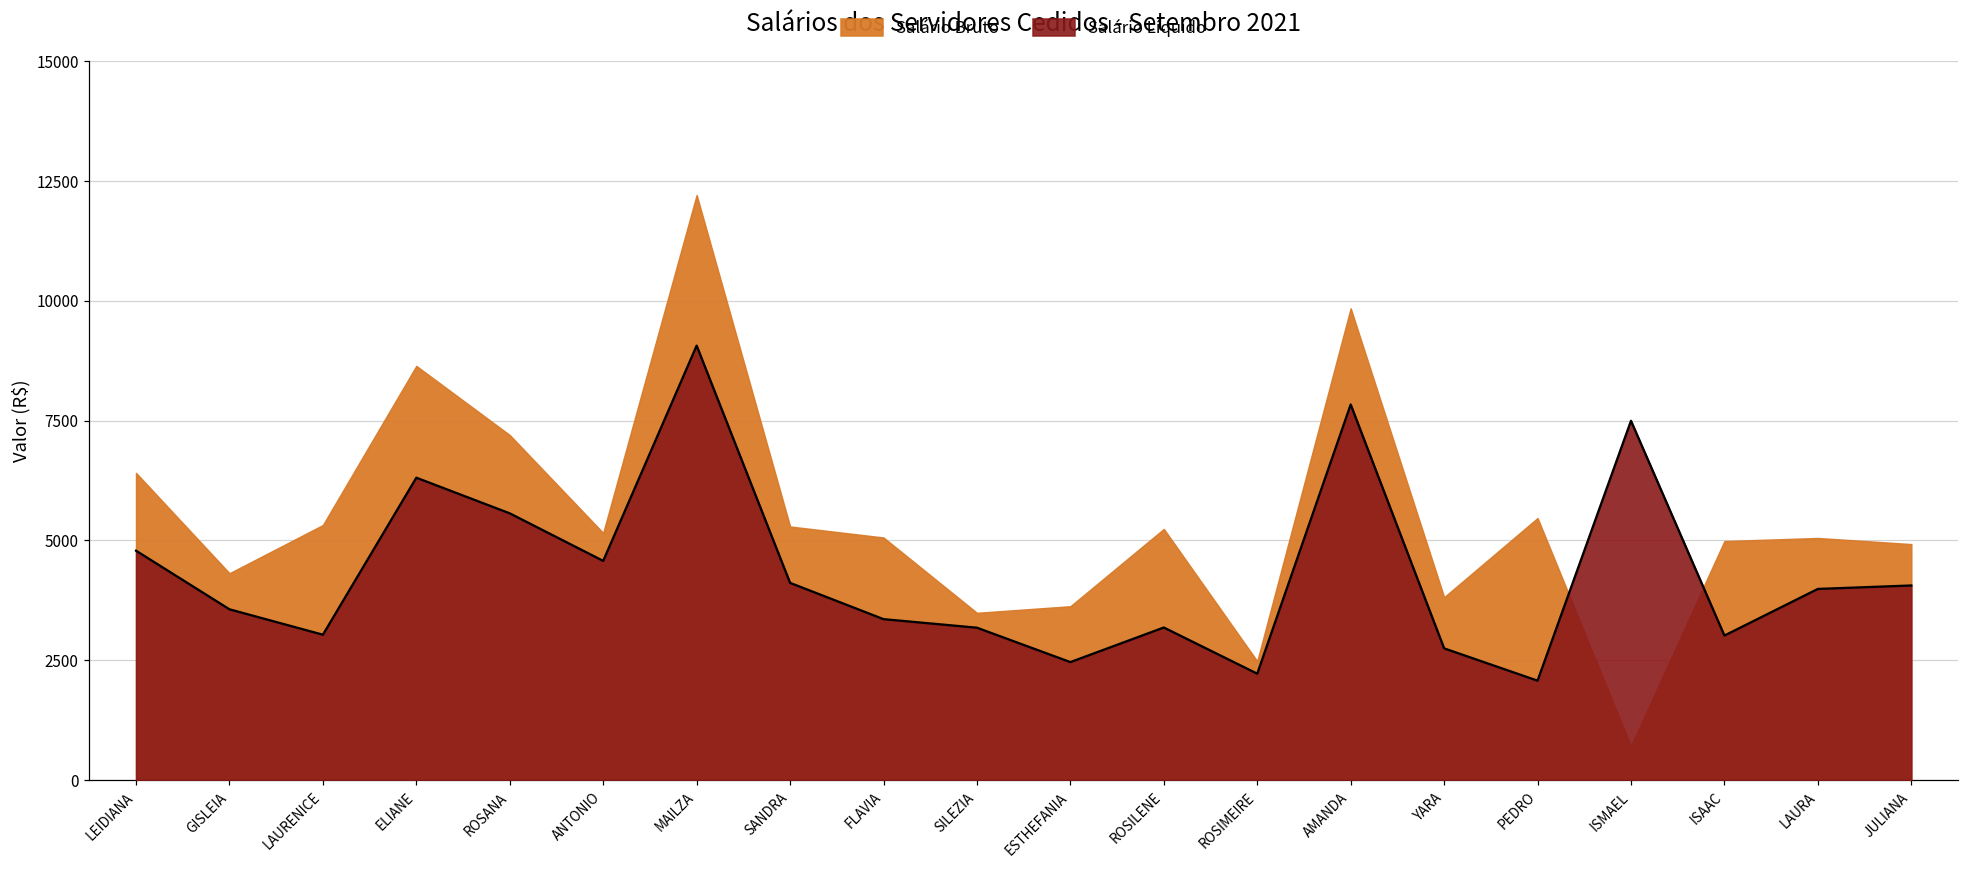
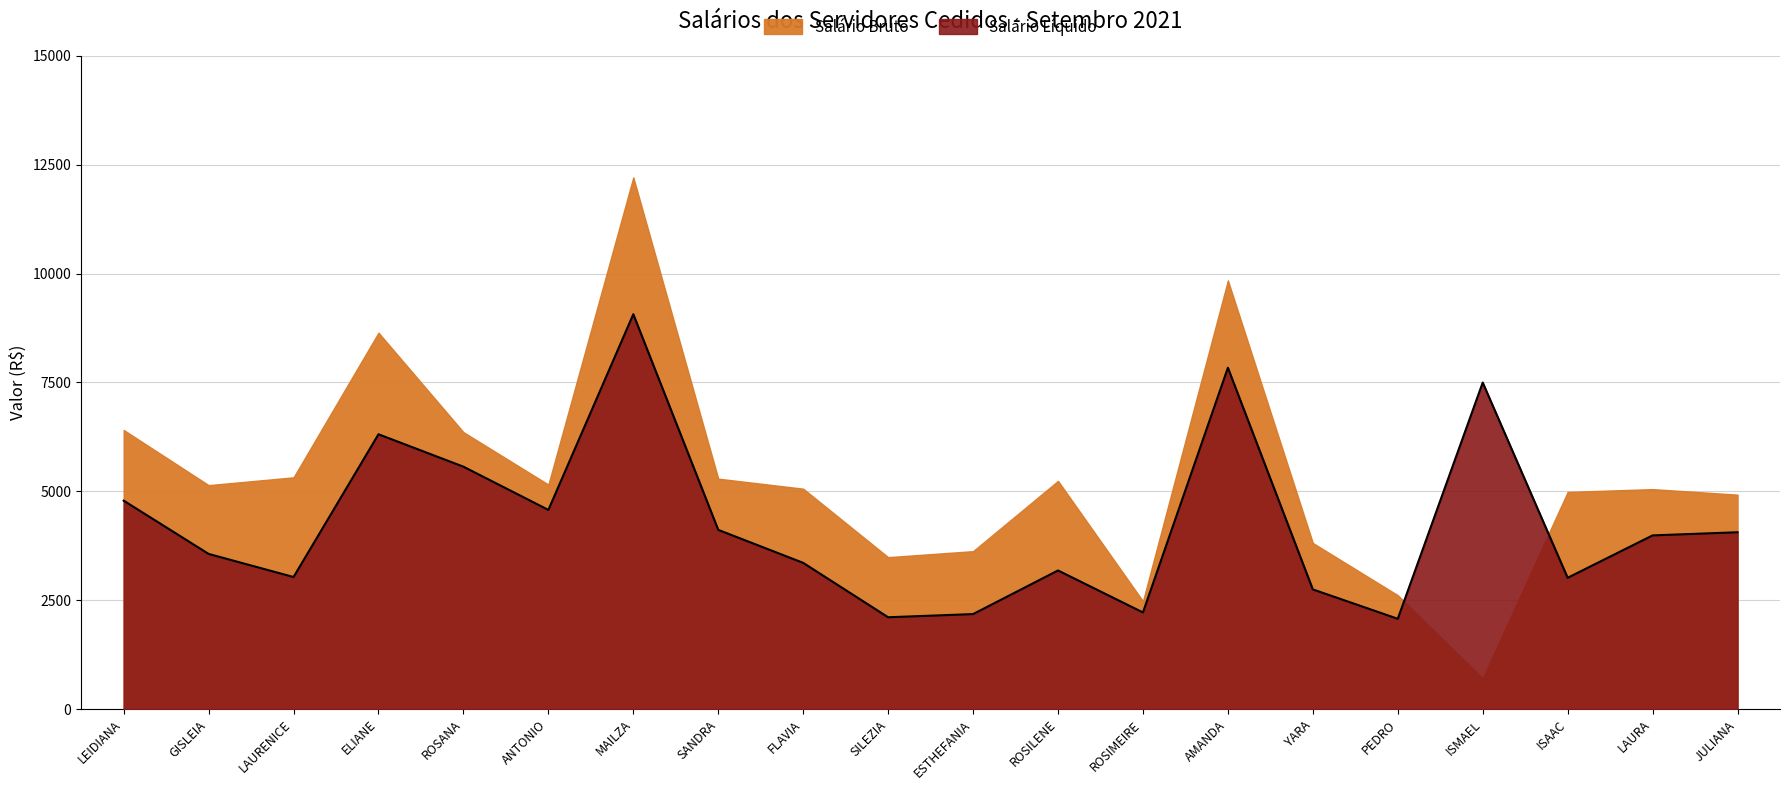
Salário Bruto, GISLEIA: 4300 -> 5100
Salário Bruto, ROSANA: 7200 -> 6400
Salário Líquido, SILEZIA: 3200 -> 2100
Salário Líquido, ESTHEFANIA: 2500 -> 2200
Salário Bruto, PEDRO: 5500 -> 2600
